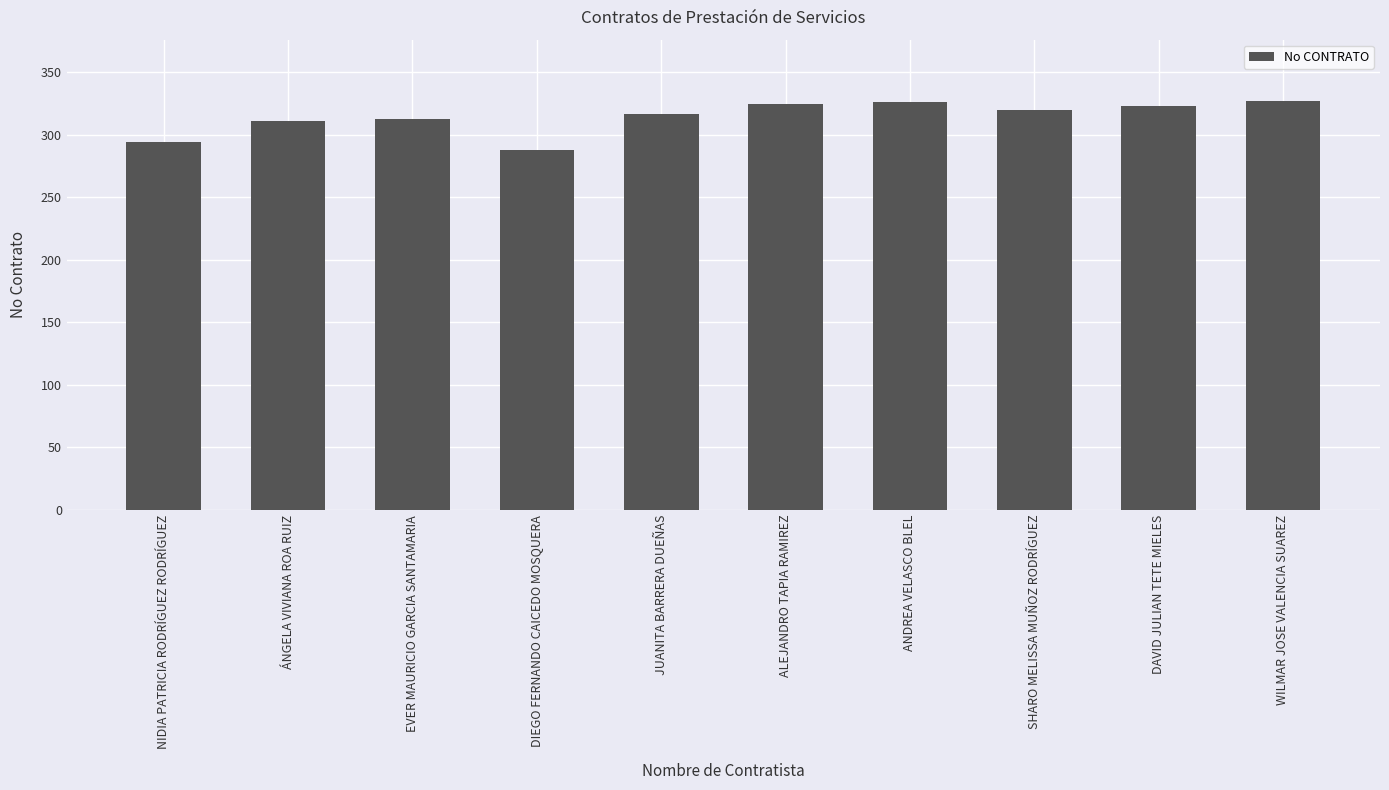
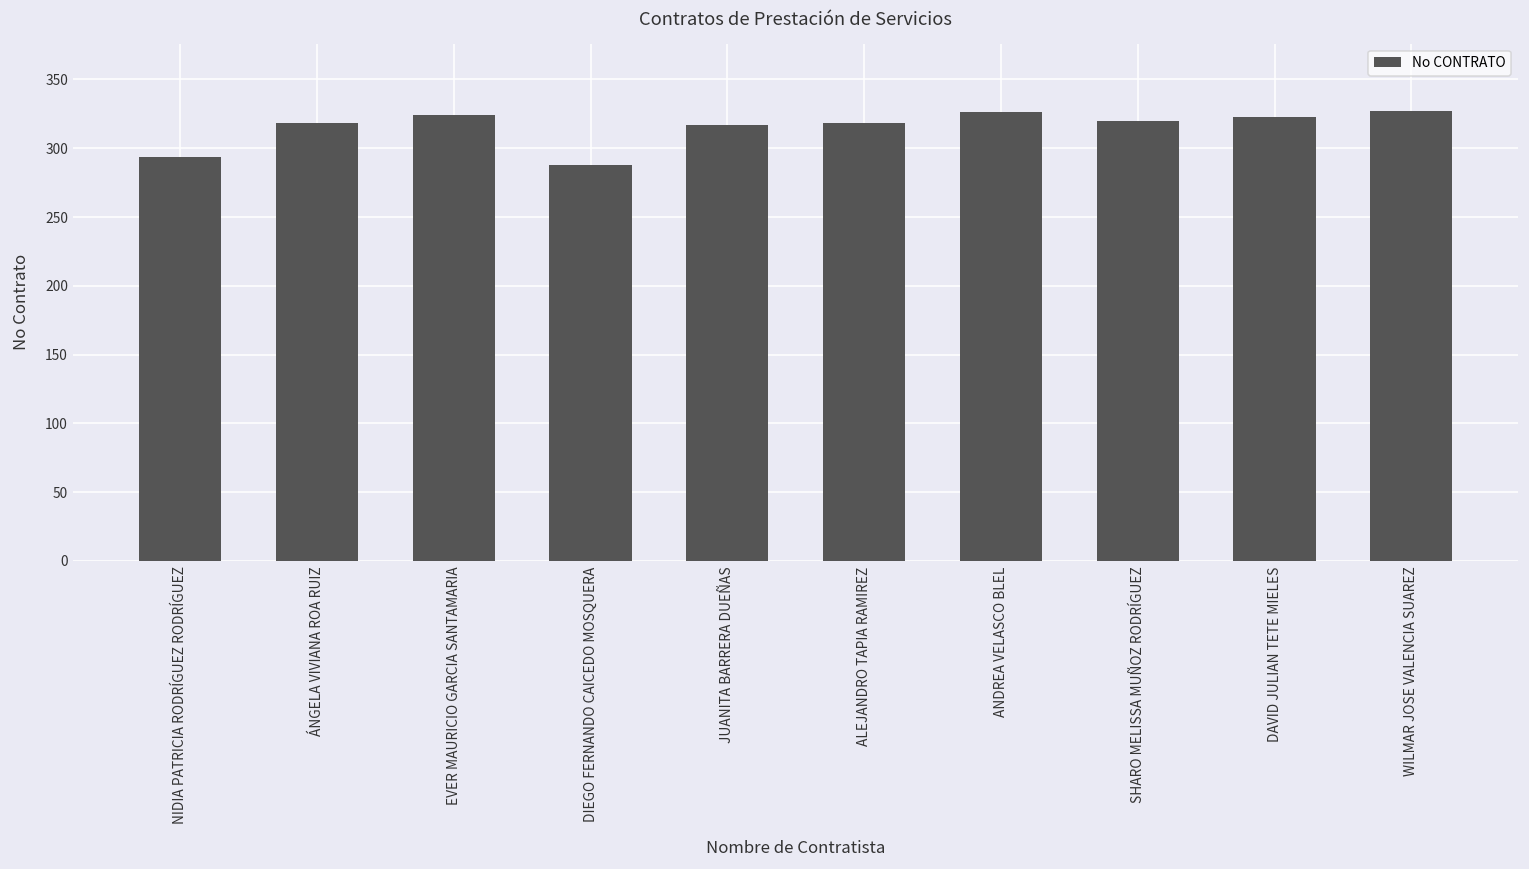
ÁNGELA VIVIANA ROA RUIZ: 311 -> 318
EVER MAURICIO GARCIA SANTAMARIA: 313 -> 324
ALEJANDRO TAPIA RAMIREZ: 325 -> 318
